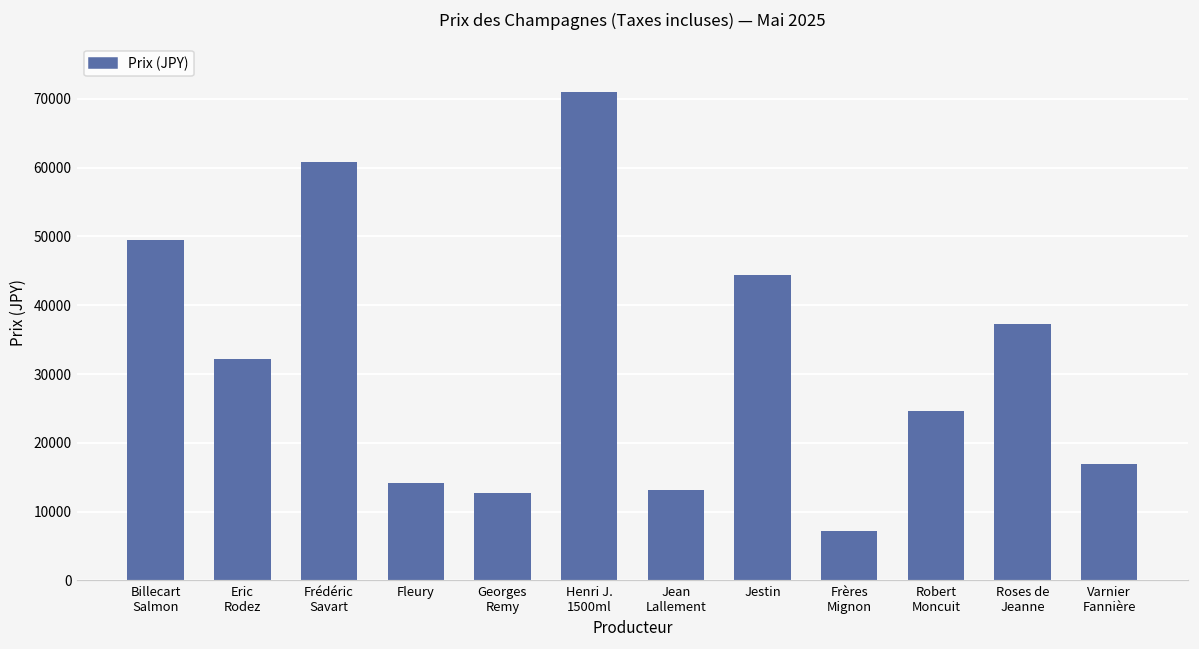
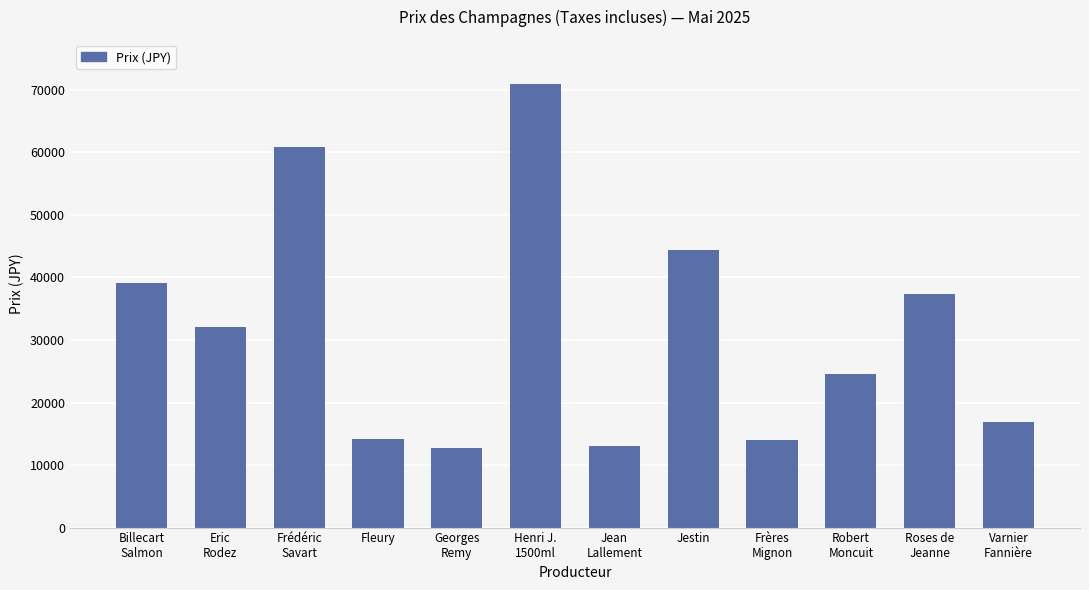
Billecart Salmon: 49000 -> 39000
Frères Mignon: 7000 -> 14000
